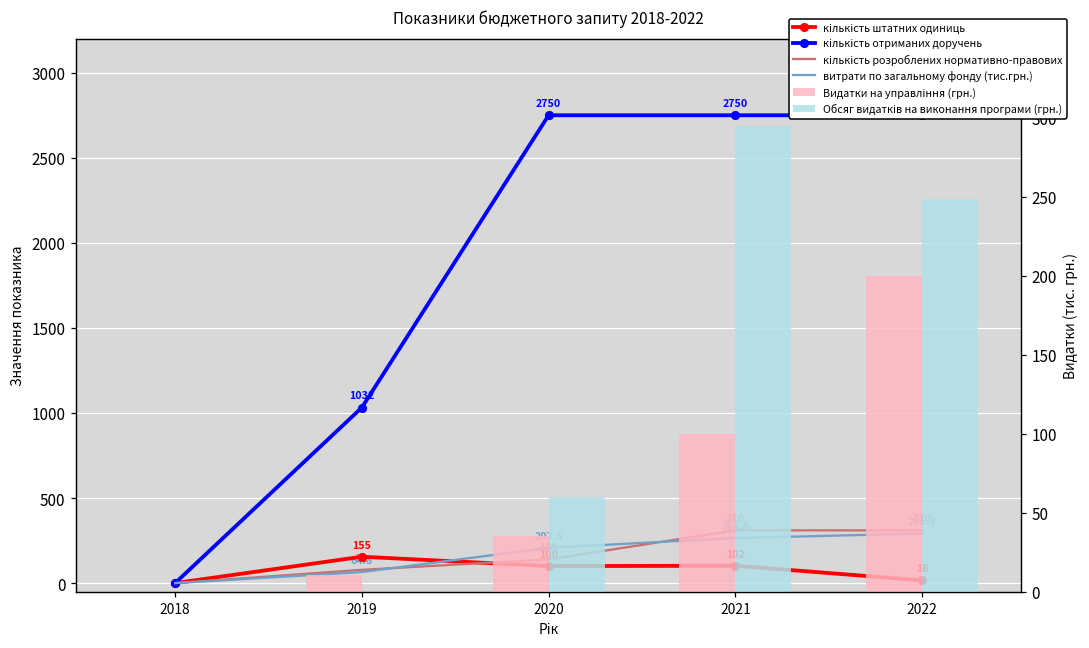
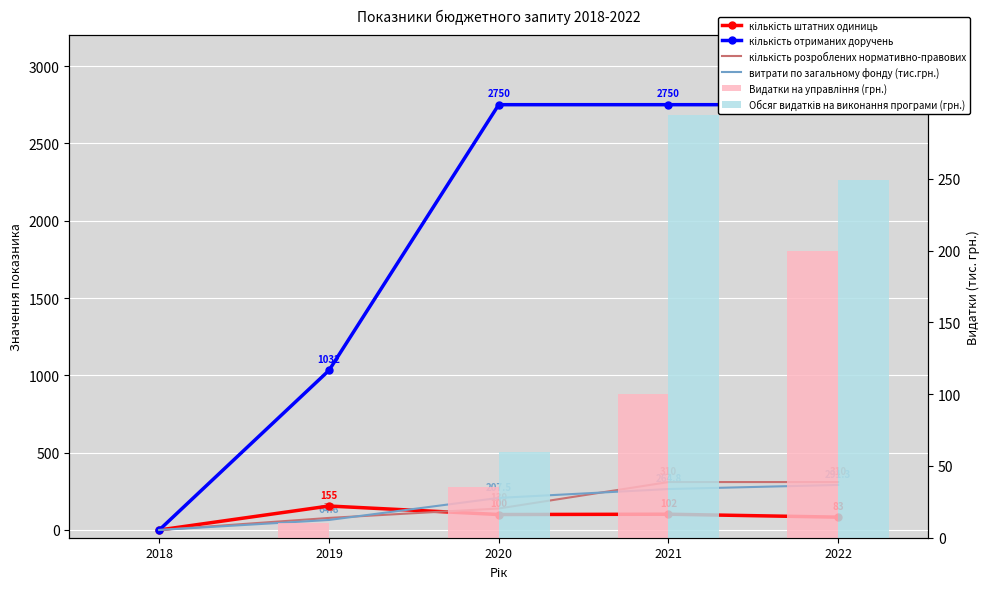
кількість штатних одиниць, 2022: 16 -> 83
